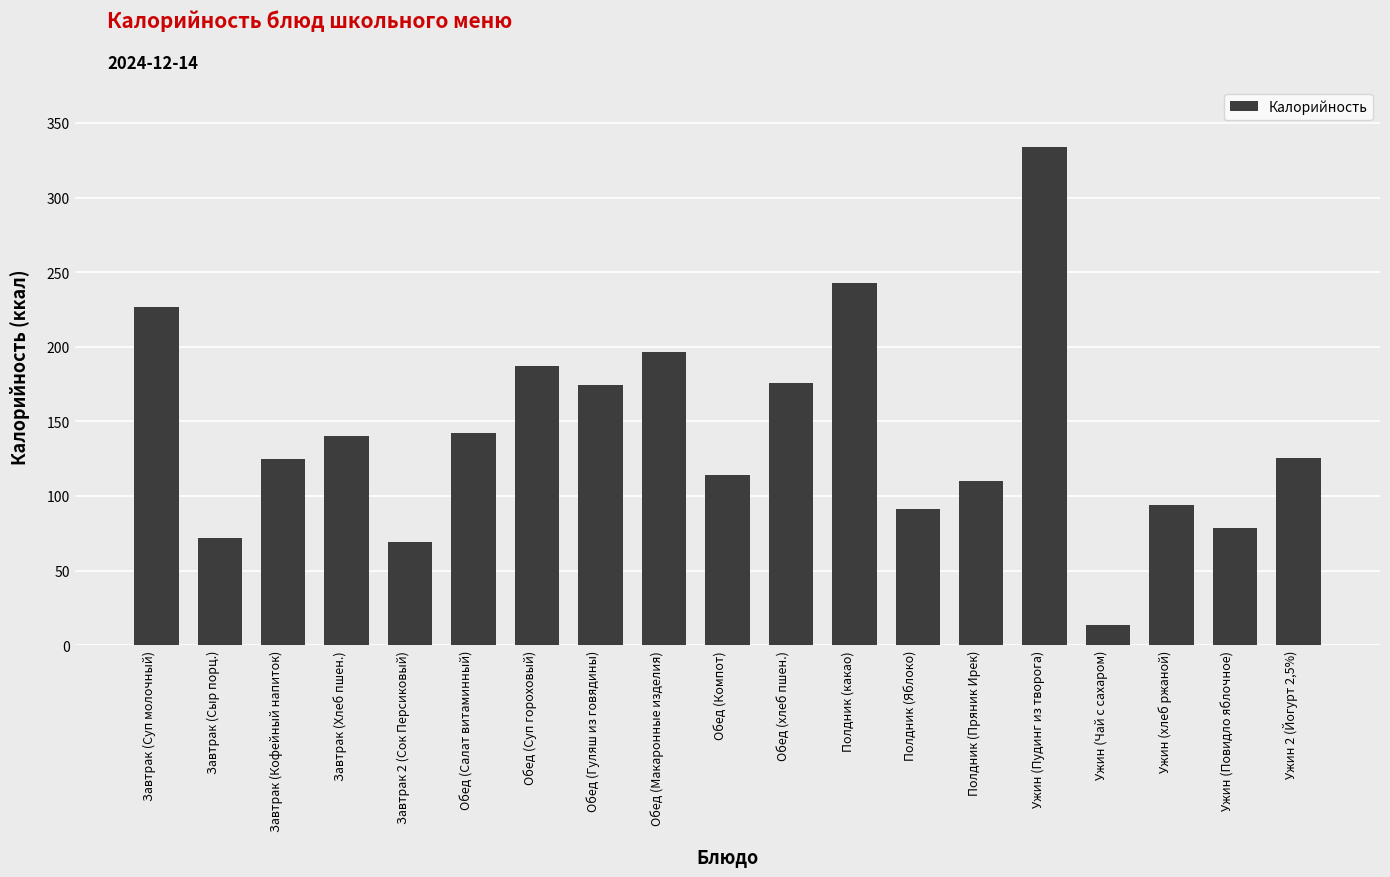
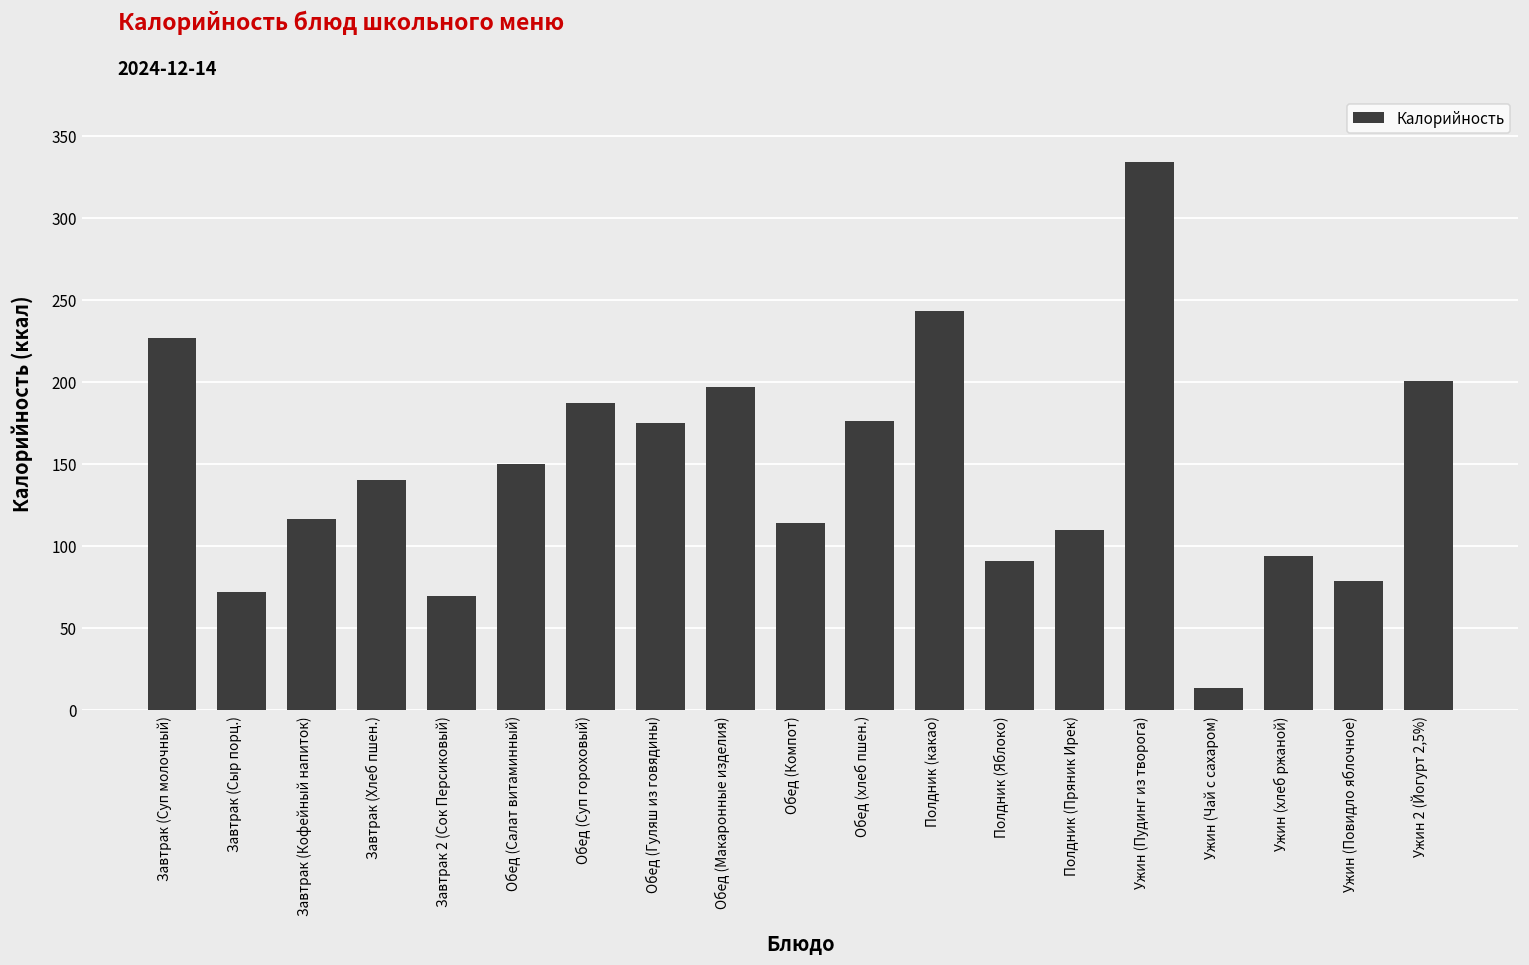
Завтрак (Кофейный напиток): 125 -> 117
Обед (Салат витаминный): 142 -> 150
Ужин 2 (Йогурт 2,5%): 126 -> 200
